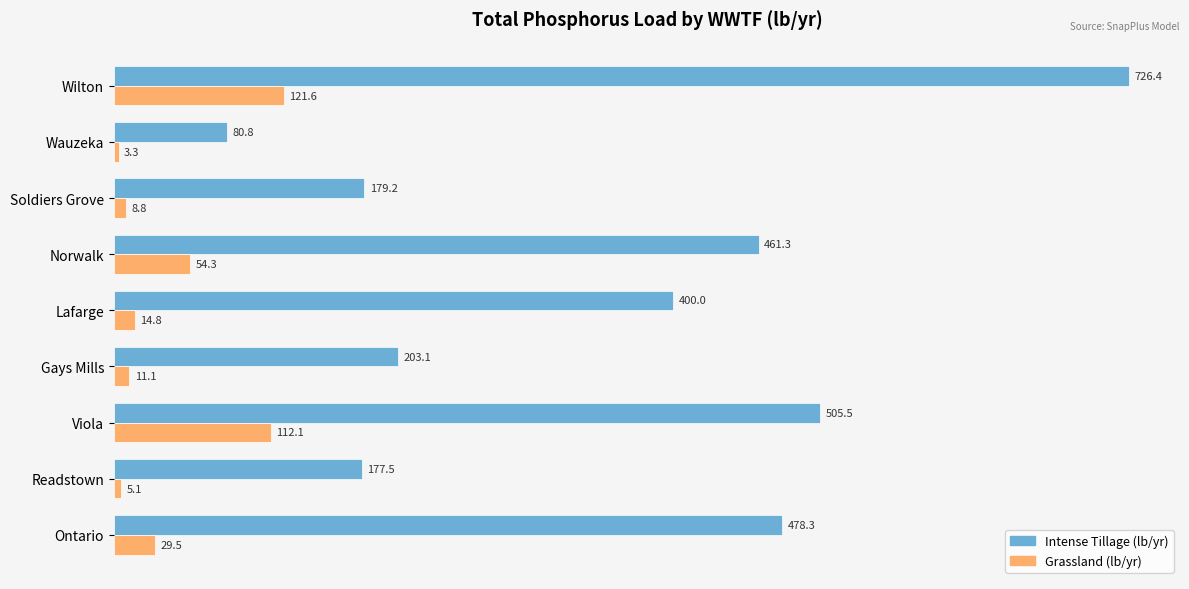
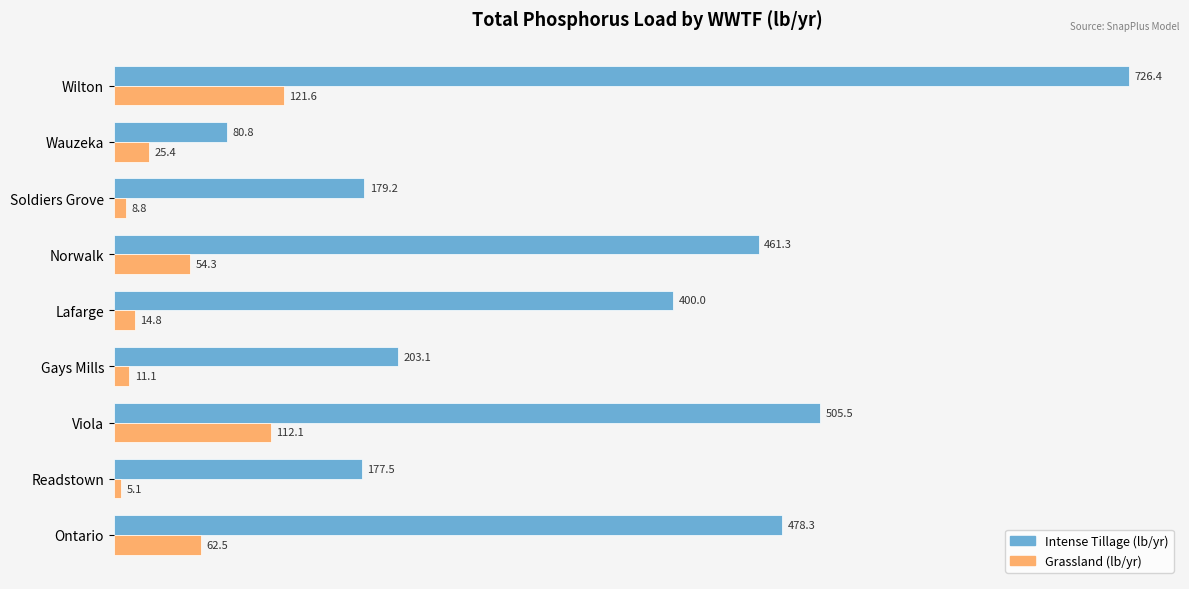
Grassland (lb/yr), Wauzeka: 3.3 -> 25.4
Grassland (lb/yr), Ontario: 29.5 -> 62.5
